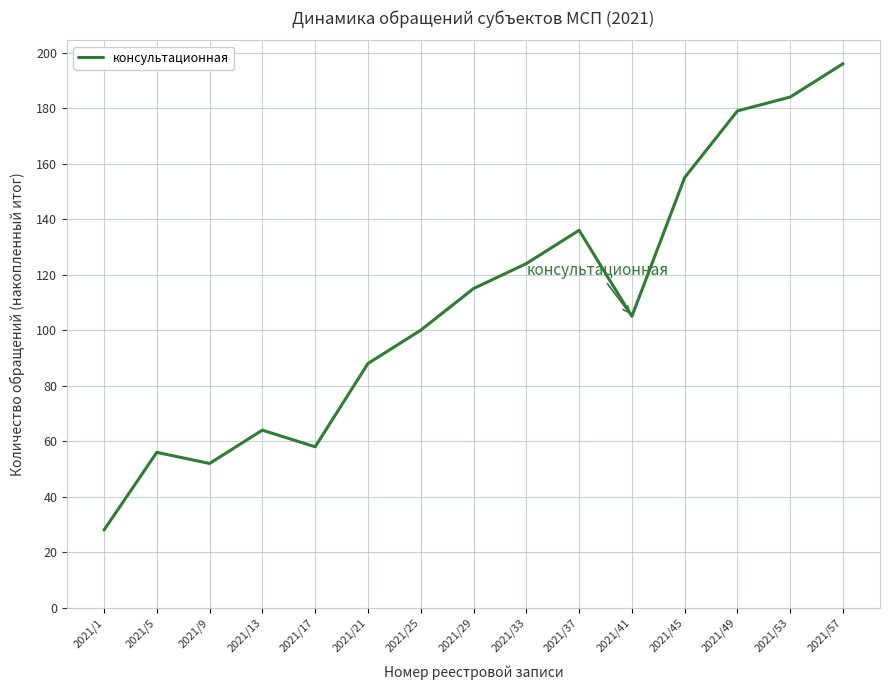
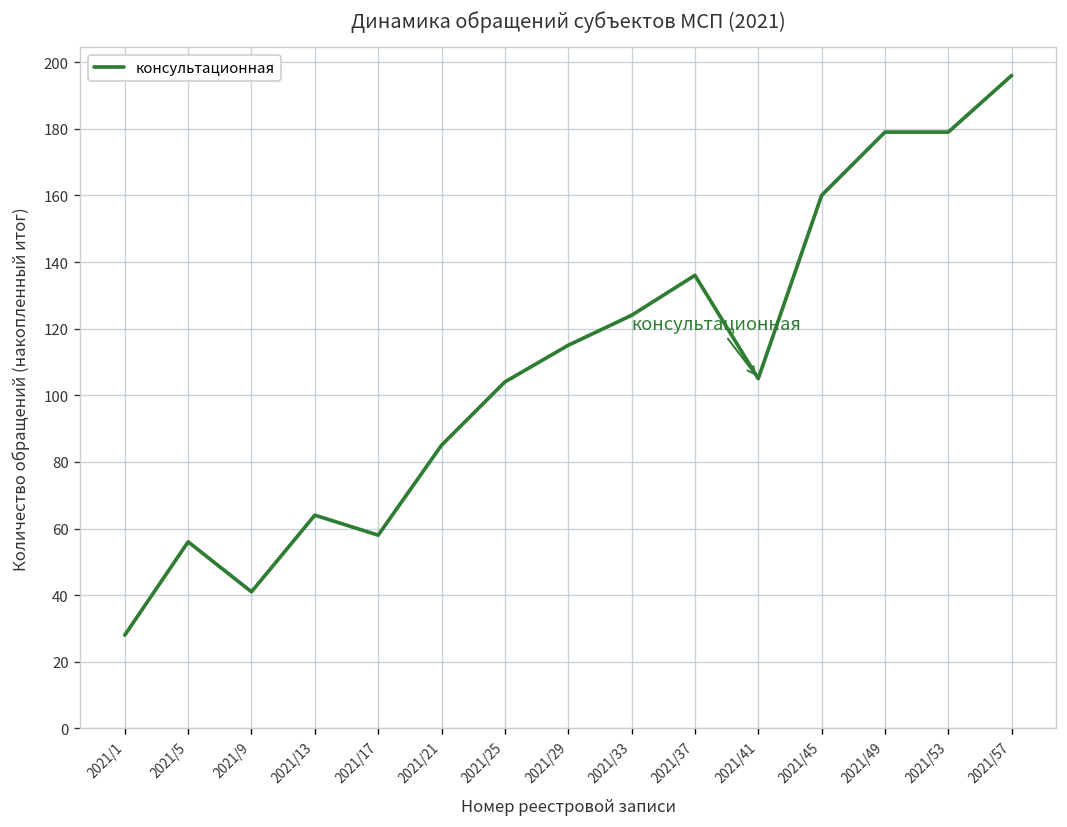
2021/9: 52 -> 41
2021/21: 88 -> 85
2021/25: 100 -> 104
2021/45: 155 -> 160
2021/53: 184 -> 179
